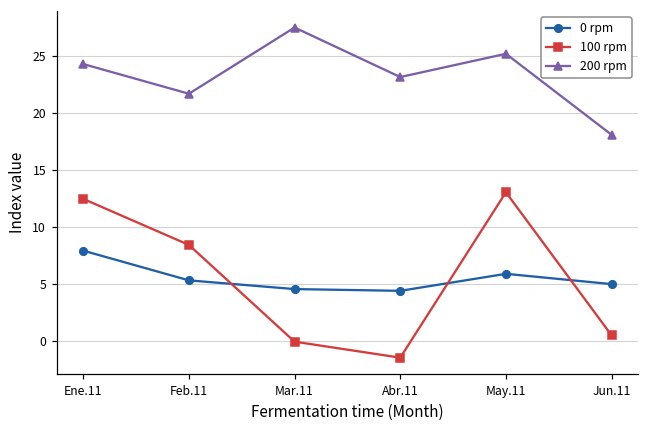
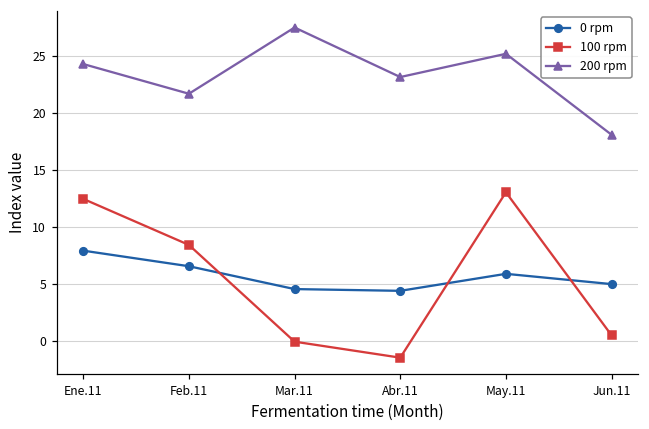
0 rpm, Feb.11: 5.3 -> 6.6
